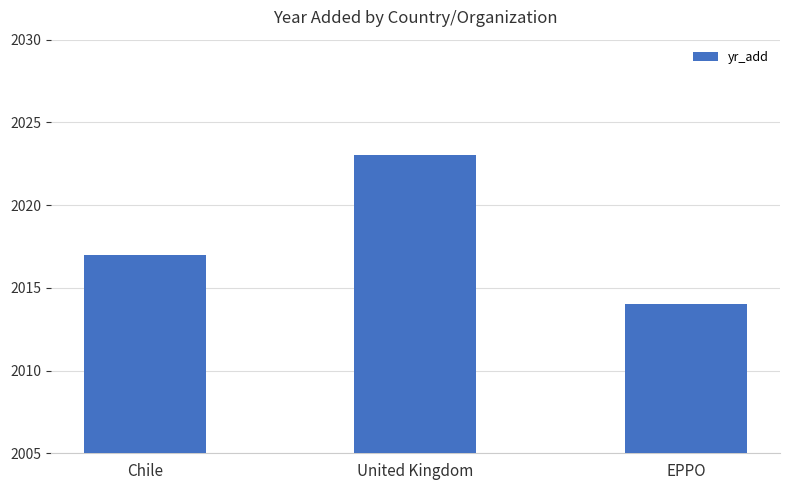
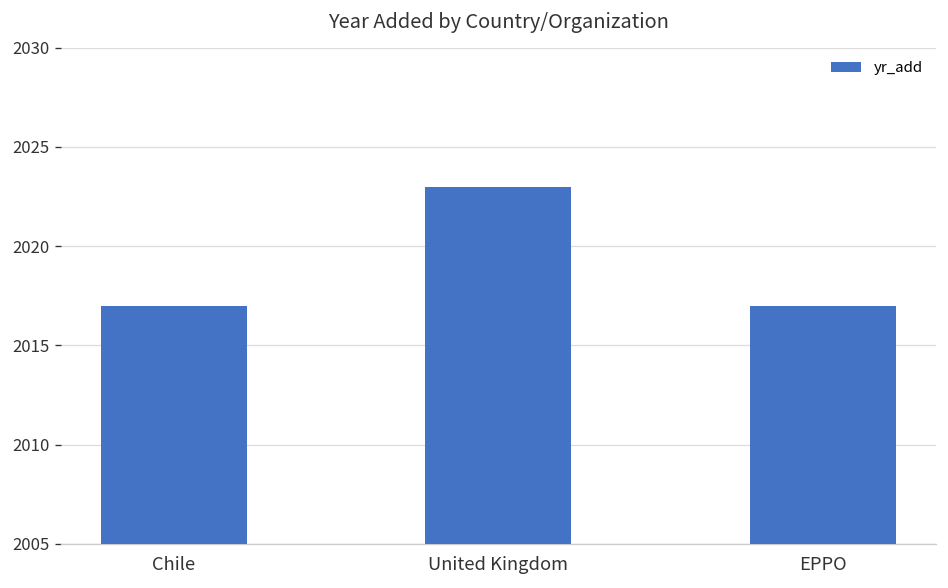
EPPO: 2014 -> 2017
